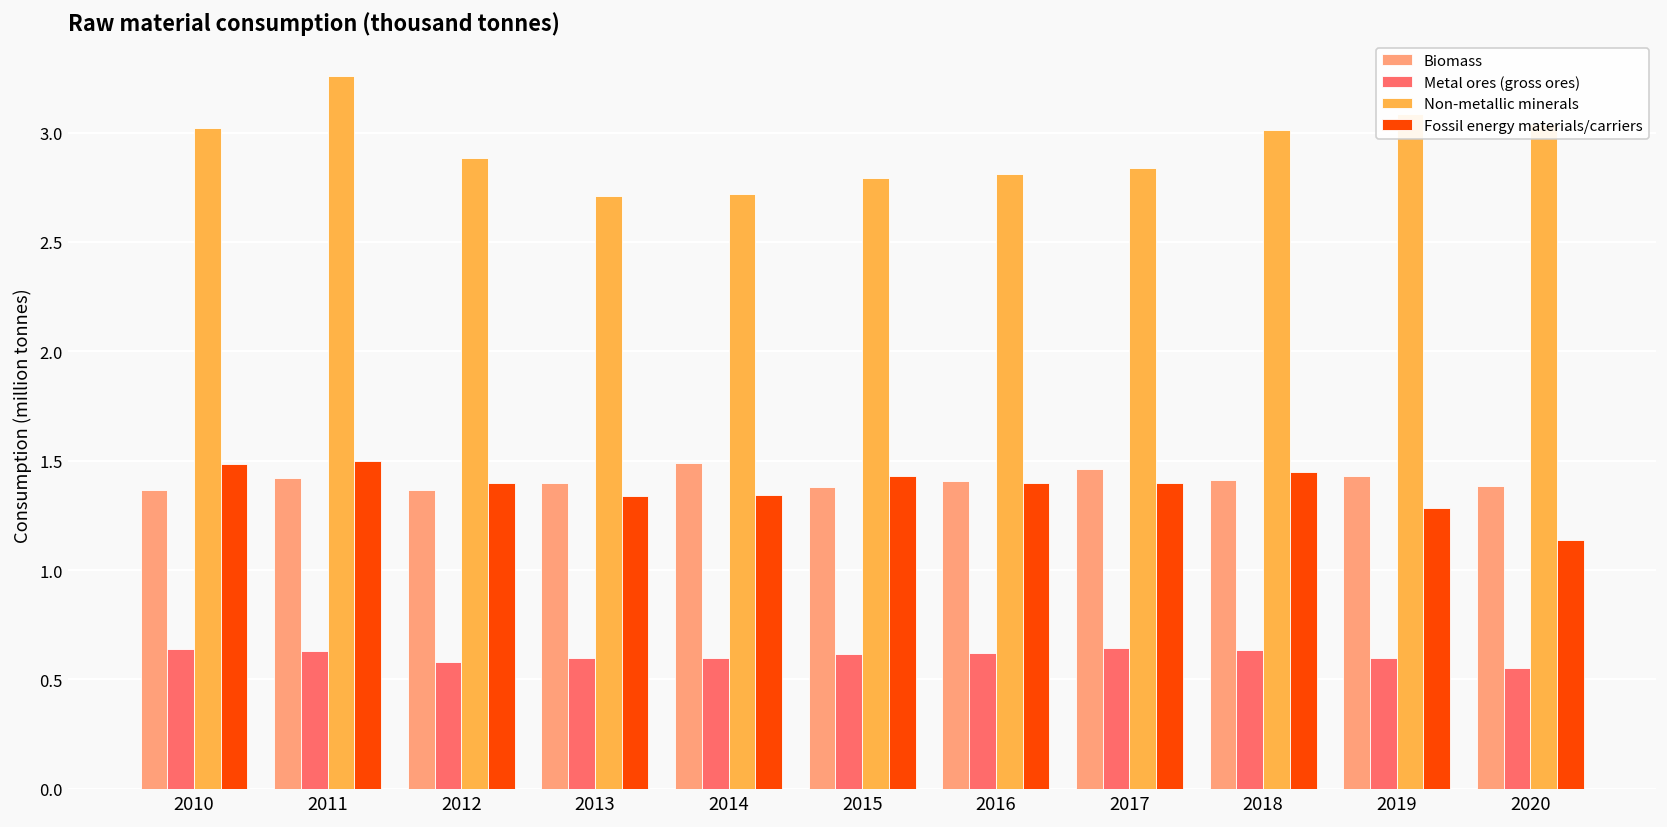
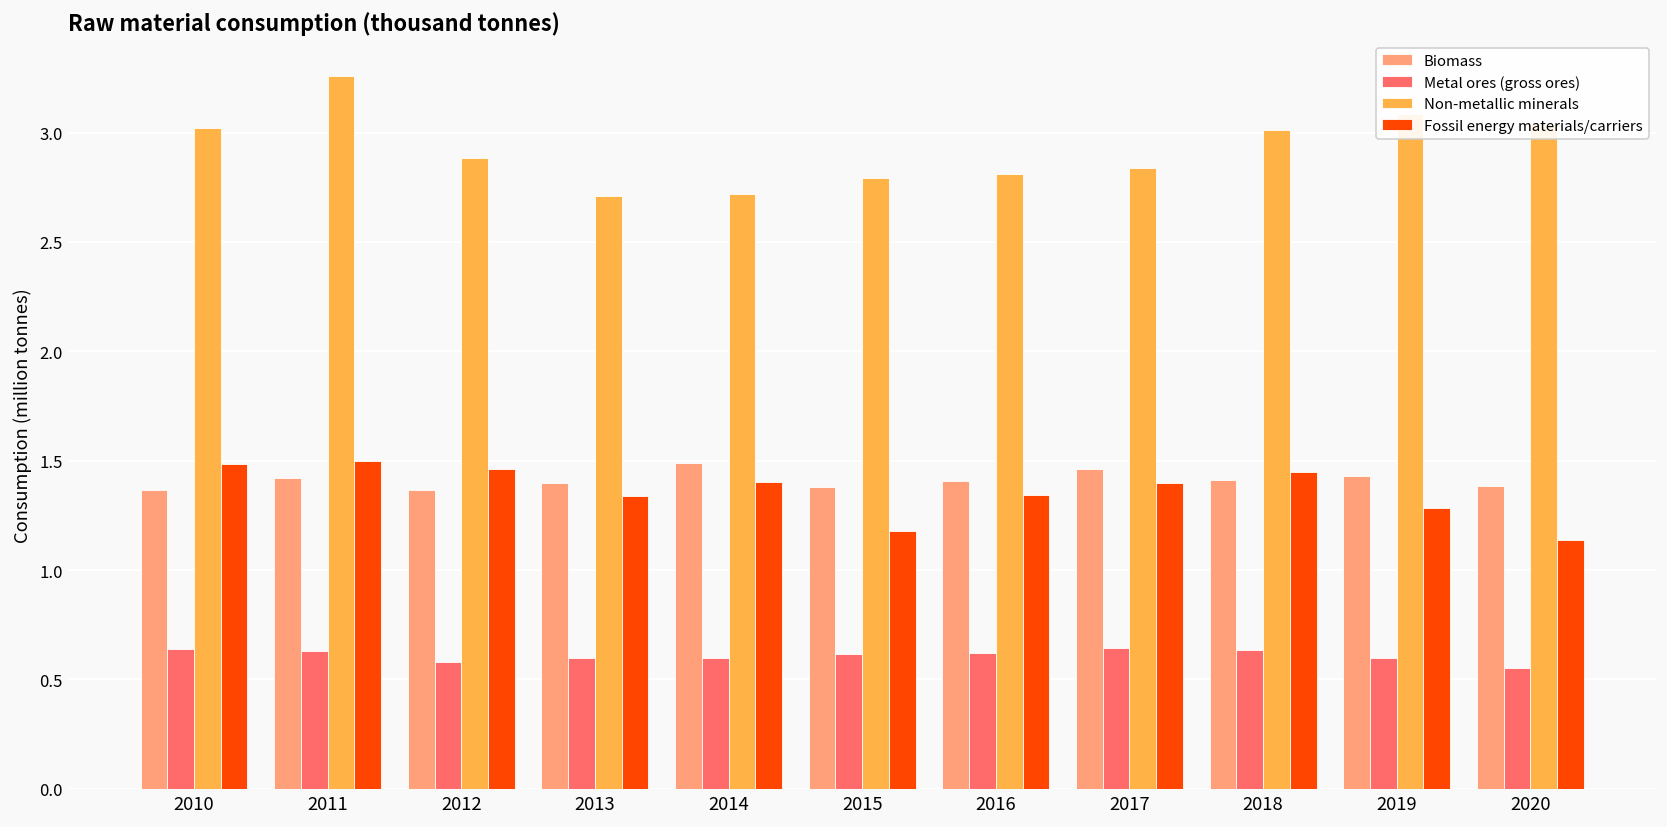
Fossil energy materials/carriers, 2012: 1.40 -> 1.46
Fossil energy materials/carriers, 2014: 1.34 -> 1.40
Fossil energy materials/carriers, 2015: 1.43 -> 1.18
Fossil energy materials/carriers, 2016: 1.40 -> 1.34
